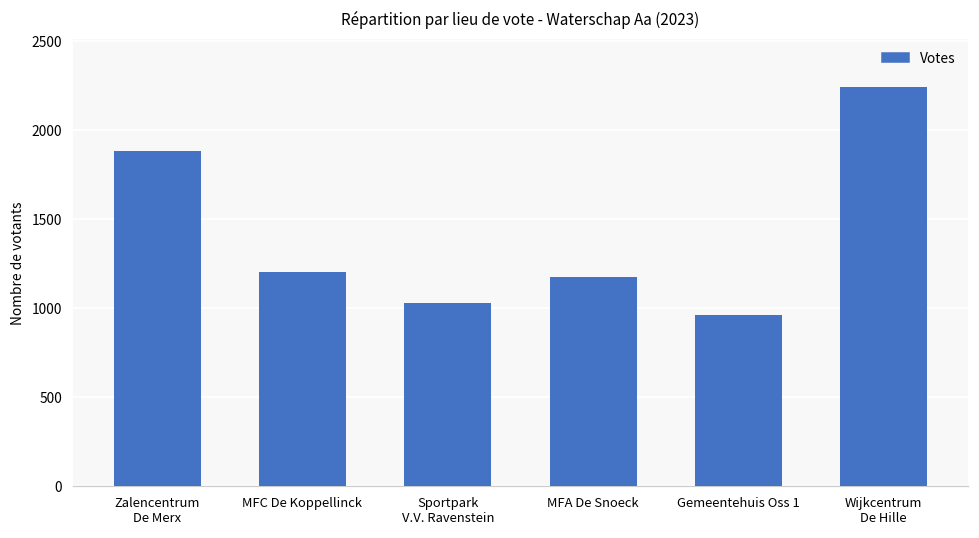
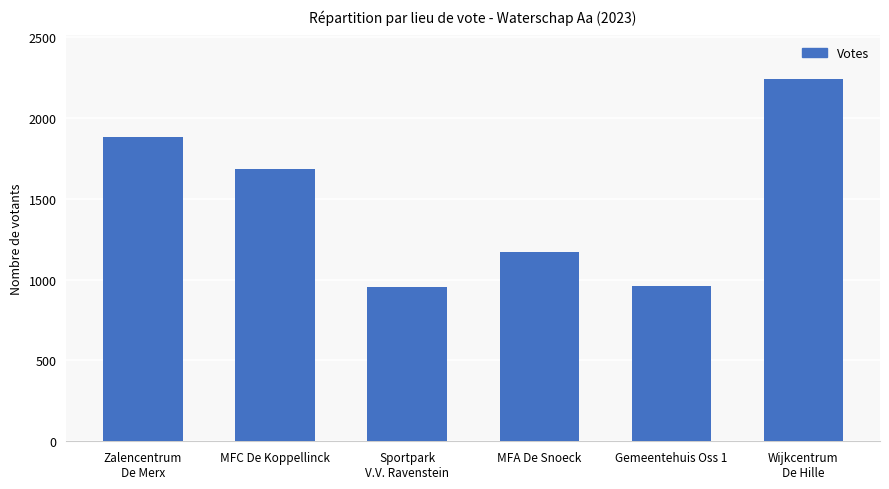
MFC De Koppellinck: 1200 -> 1680
Sportpark V.V. Ravenstein: 1020 -> 950
